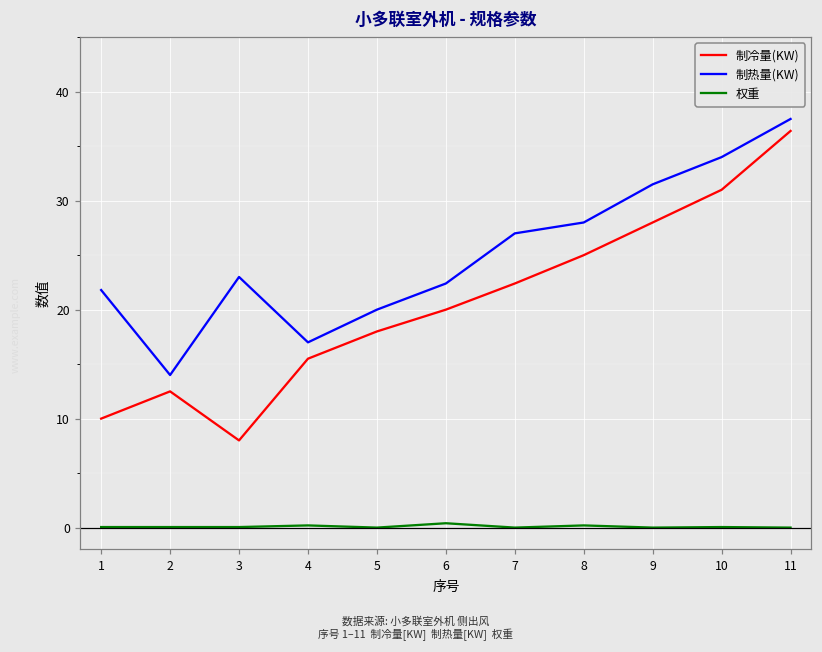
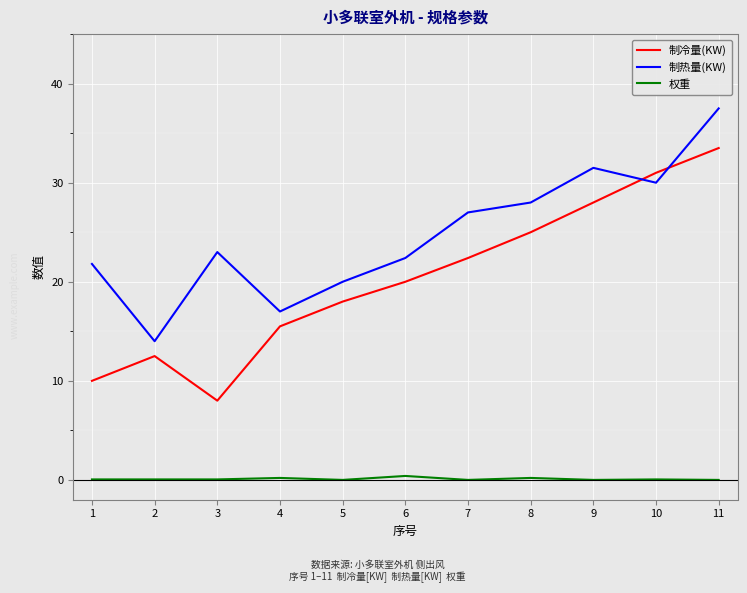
制热量(KW), 10: 34 -> 30
制冷量(KW), 11: 36 -> 34
